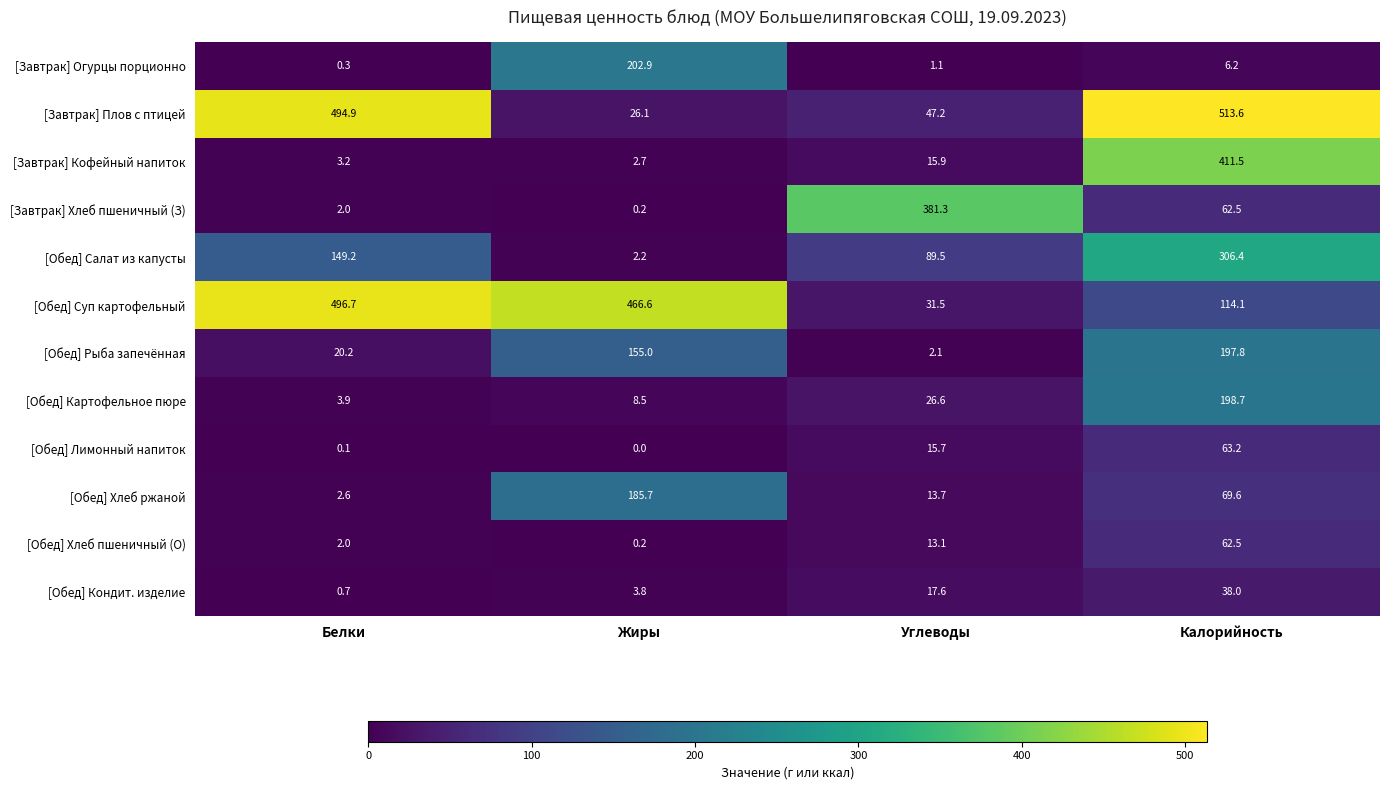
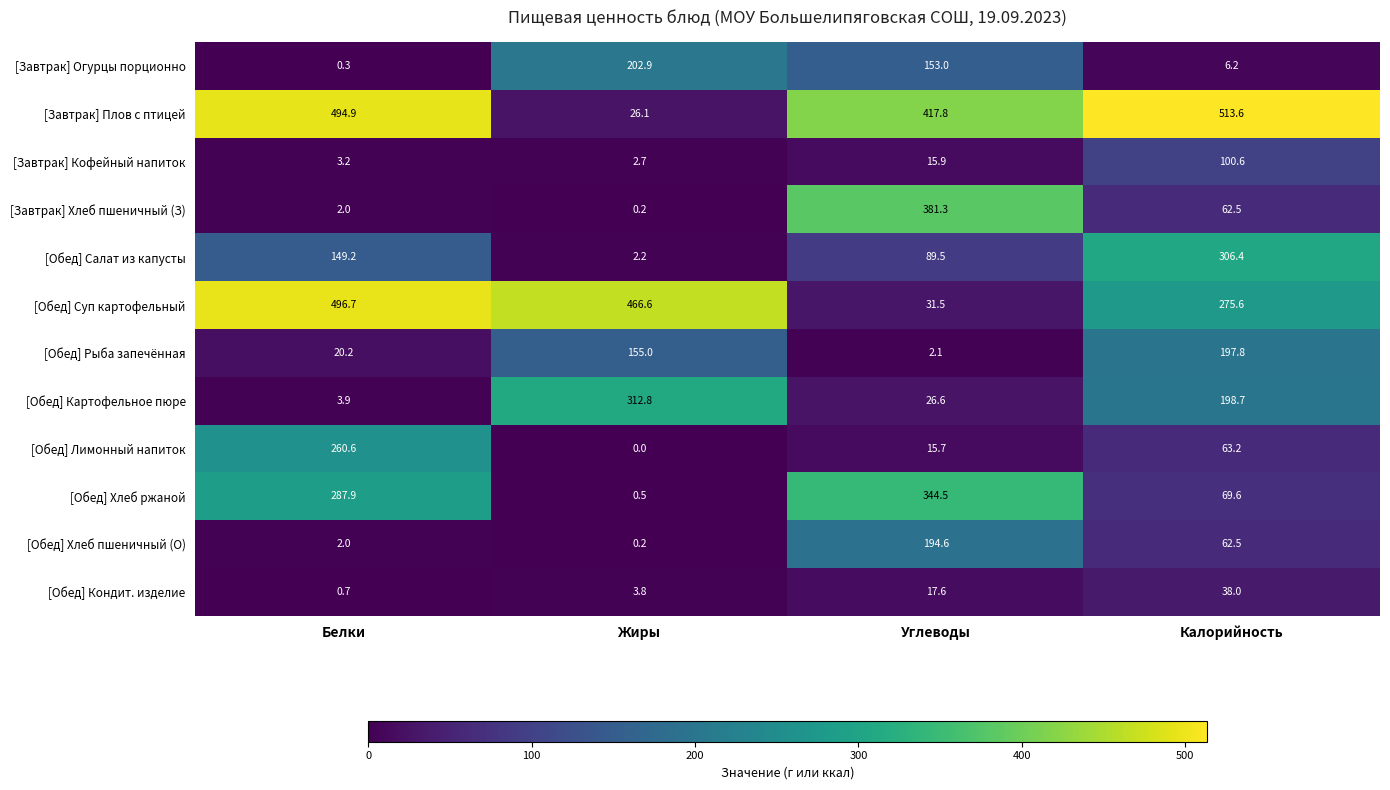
[Завтрак] Огурцы порционно, Углеводы: 1.1 -> 153.0
[Завтрак] Плов с птицей, Углеводы: 47.2 -> 417.8
[Завтрак] Кофейный напиток, Калорийность: 411.5 -> 100.6
[Обед] Суп картофельный, Калорийность: 114.1 -> 275.6
[Обед] Картофельное пюре, Жиры: 8.5 -> 312.8
[Обед] Лимонный напиток, Белки: 0.1 -> 260.6
[Обед] Хлеб ржаной, Белки: 2.6 -> 287.9
[Обед] Хлеб ржаной, Жиры: 185.7 -> 0.5
[Обед] Хлеб ржаной, Углеводы: 13.7 -> 344.5
[Обед] Хлеб пшеничный (О), Углеводы: 13.1 -> 194.6
